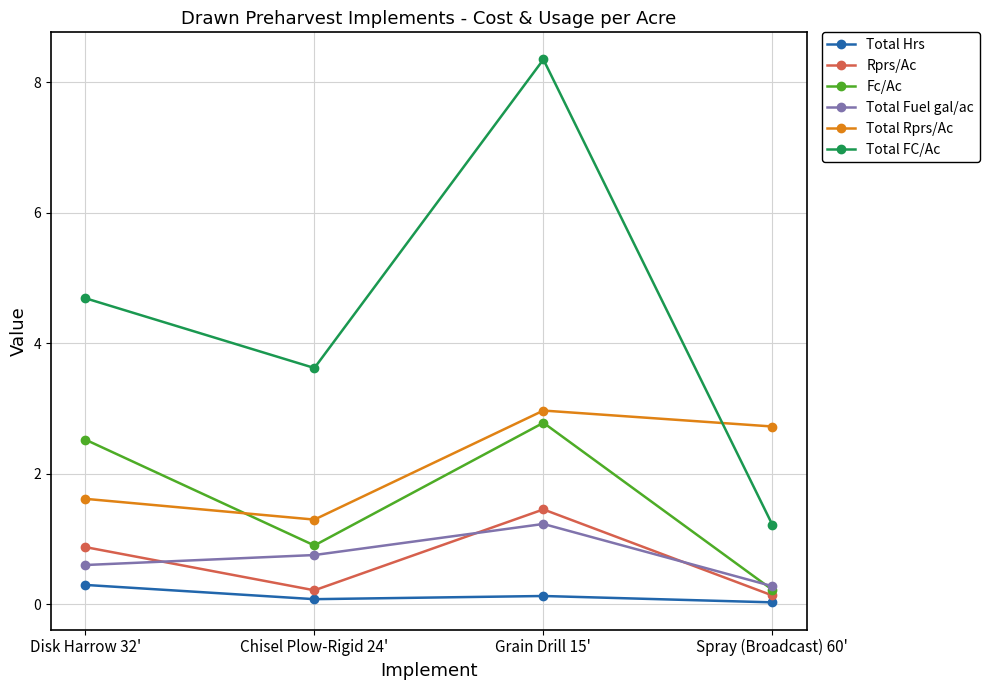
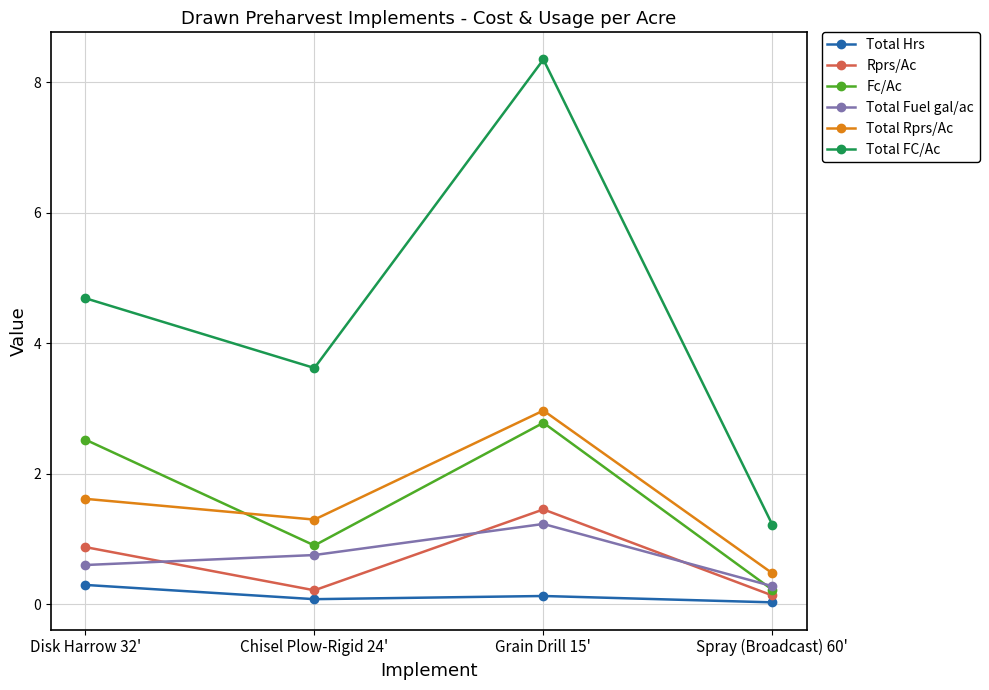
Total Rprs/Ac, Spray (Broadcast) 60': 2.7 -> 0.5
